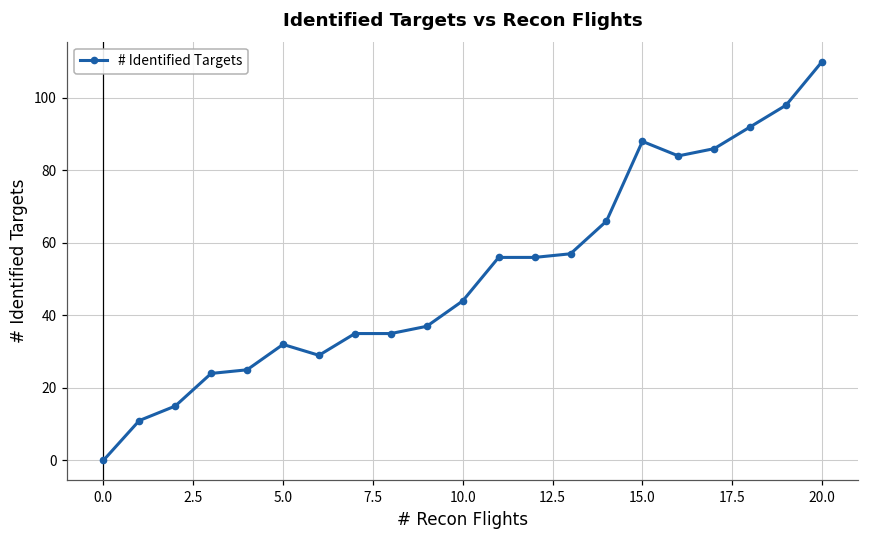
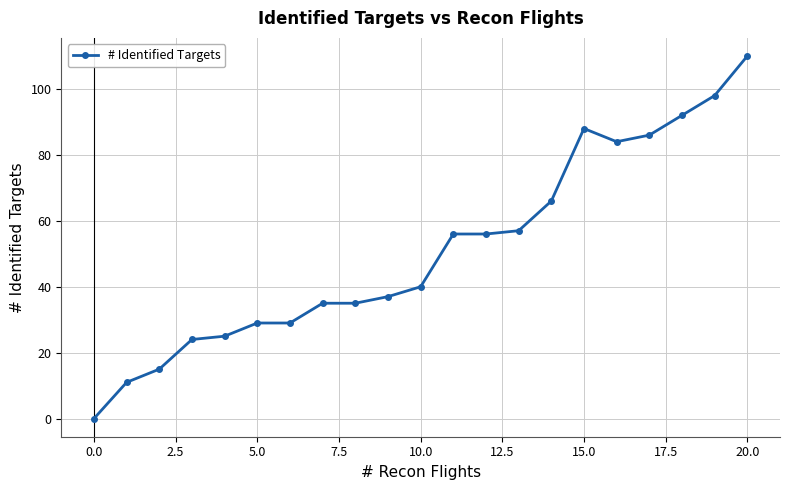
5.0: 32 -> 29
10.0: 44 -> 40
